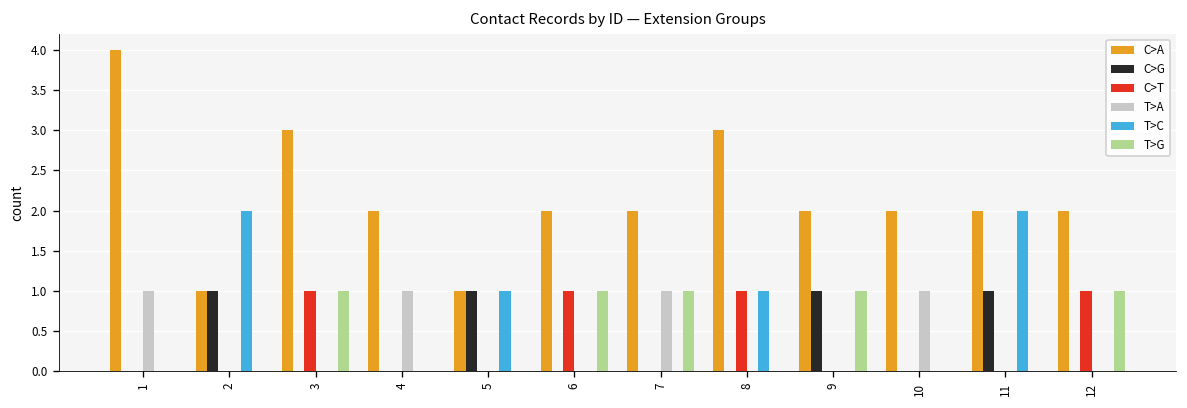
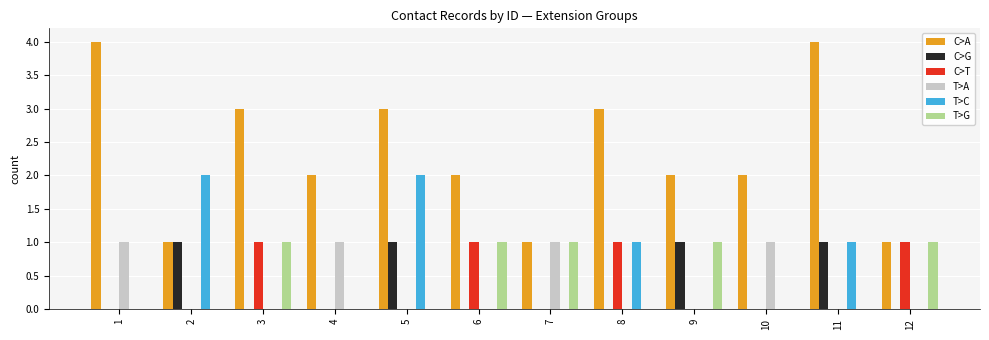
C>A, 5: 1 -> 3
T>C, 5: 1 -> 2
C>A, 7: 2 -> 1
C>A, 11: 2 -> 4
T>C, 11: 2 -> 1
C>A, 12: 2 -> 1
